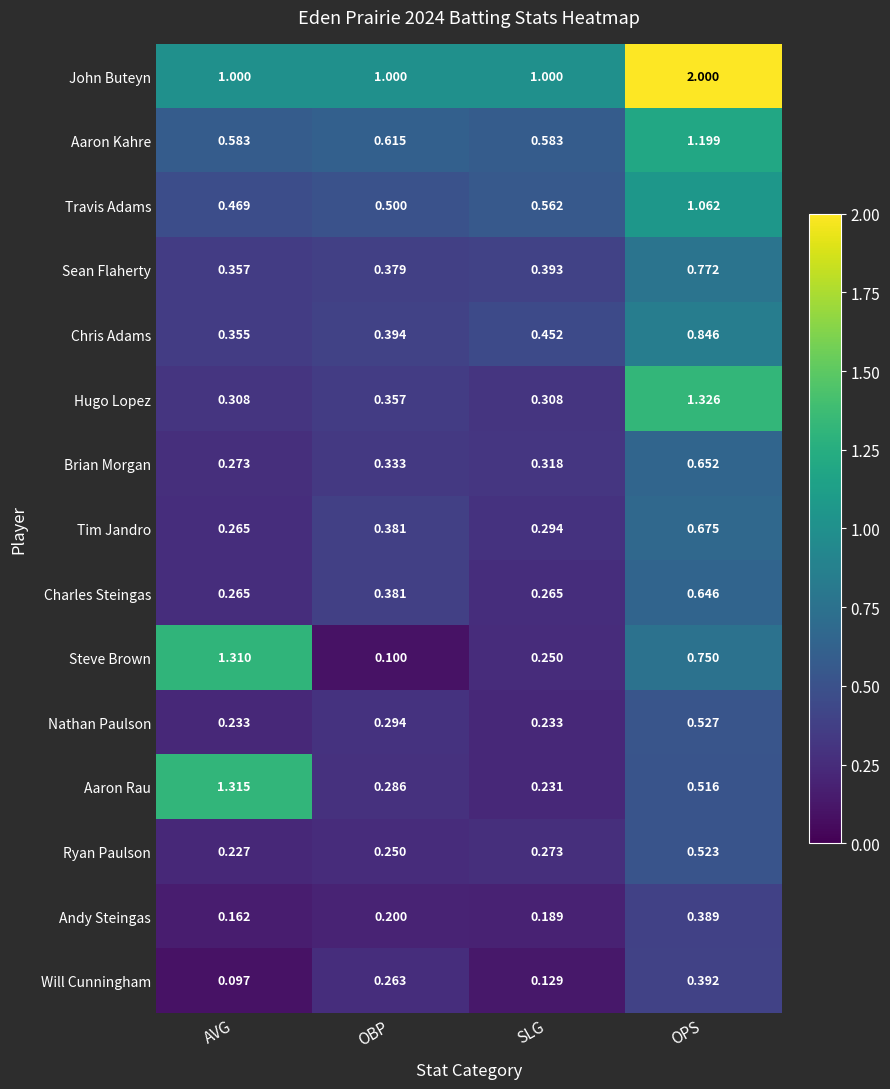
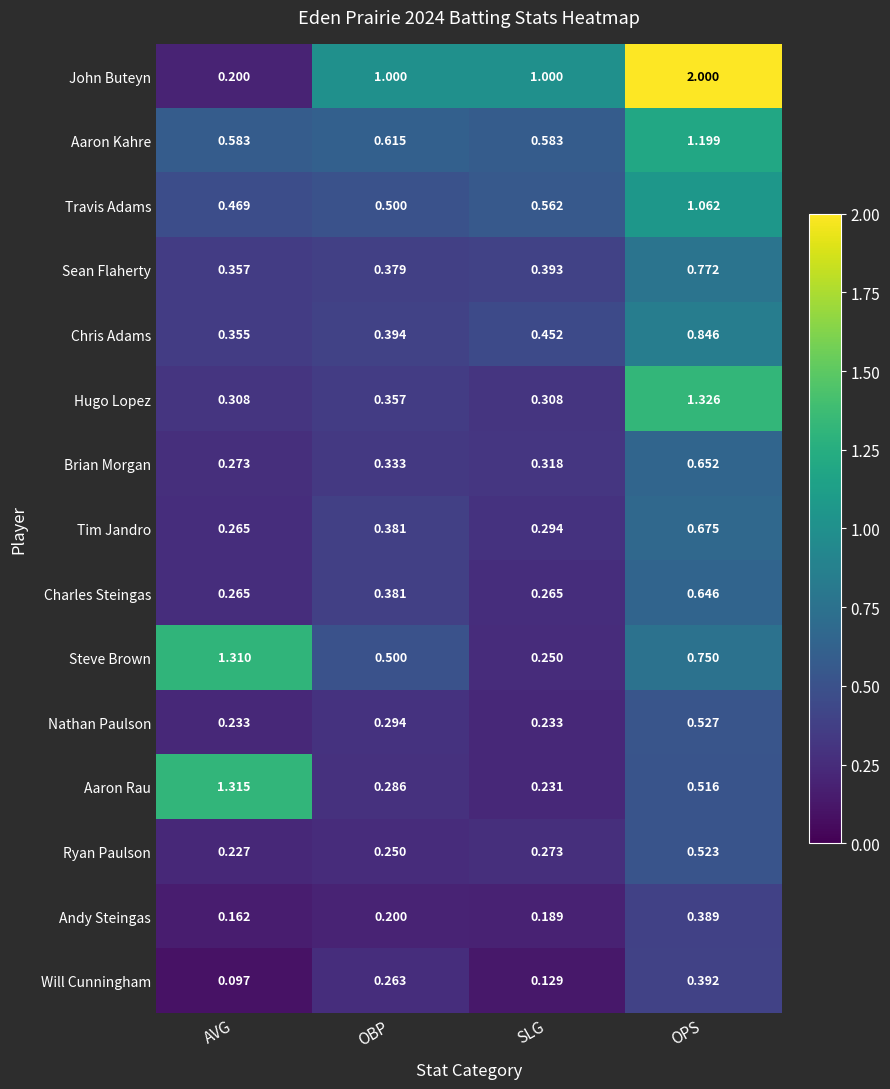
John Buteyn, AVG: 1.000 -> 0.200
Steve Brown, OBP: 0.100 -> 0.500
